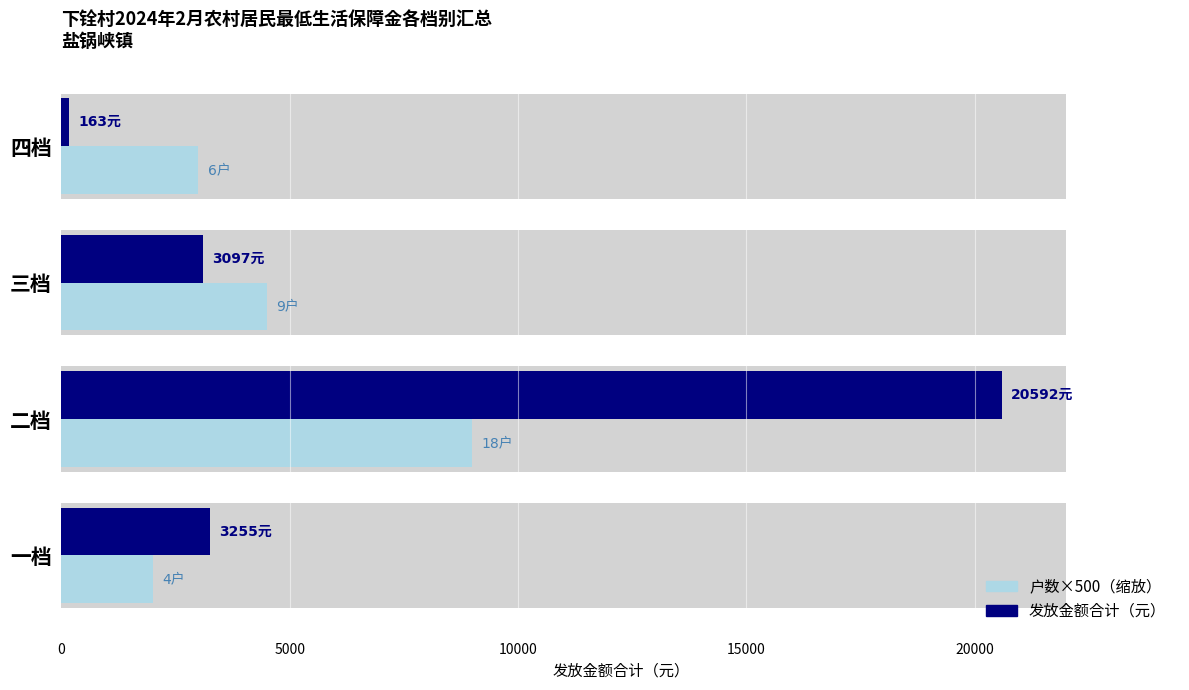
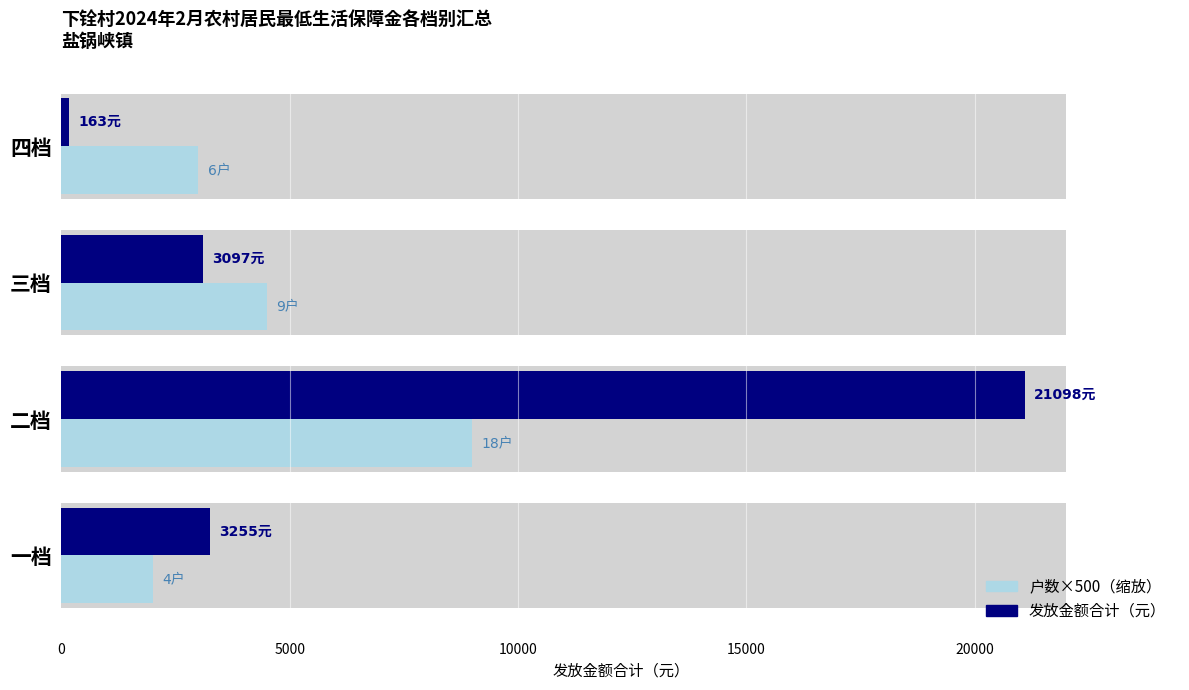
发放金额合计（元）, 二档: 20592元 -> 21098元
